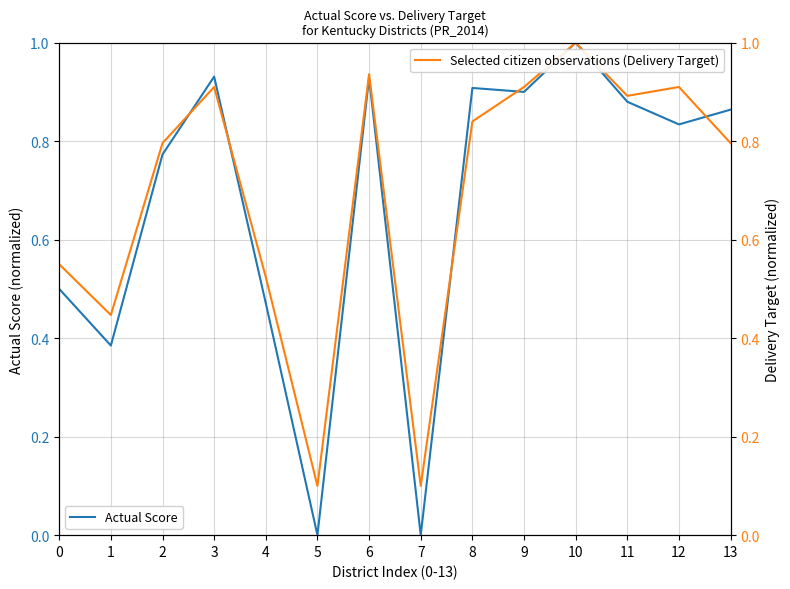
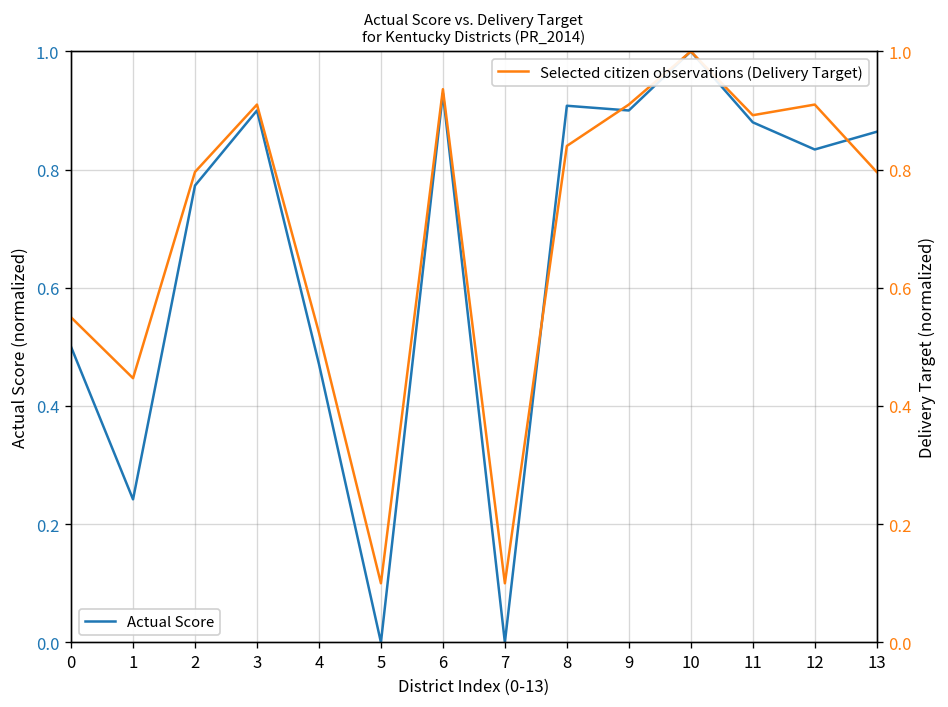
Actual Score, 1: 0.39 -> 0.24
Actual Score, 3: 0.93 -> 0.90
